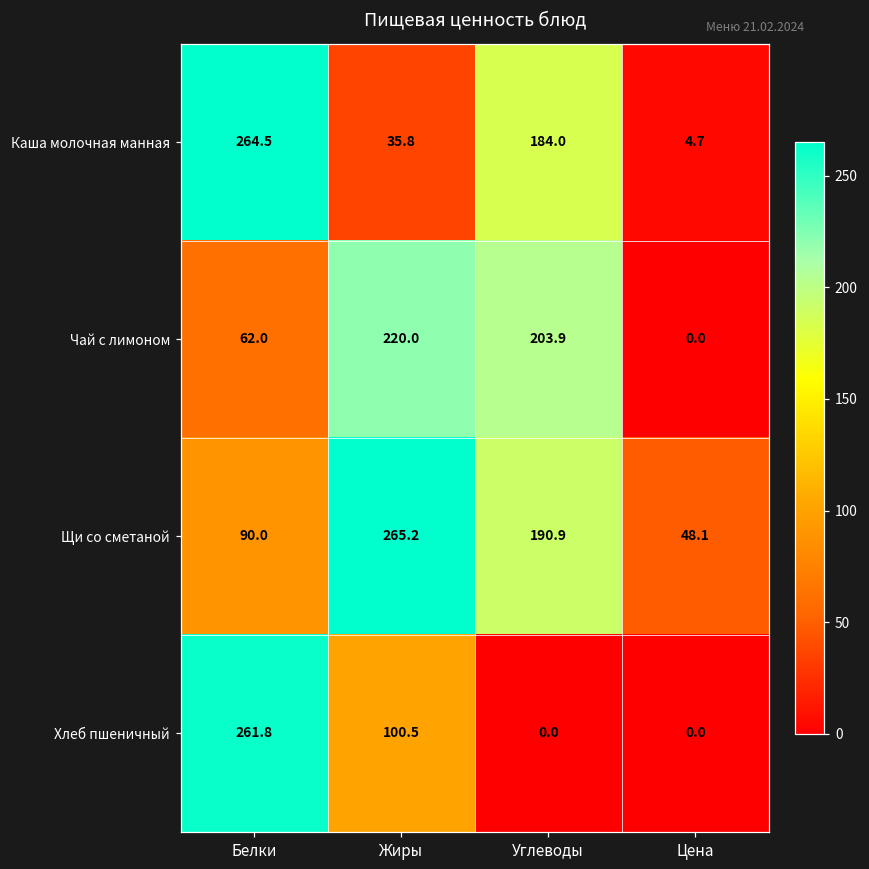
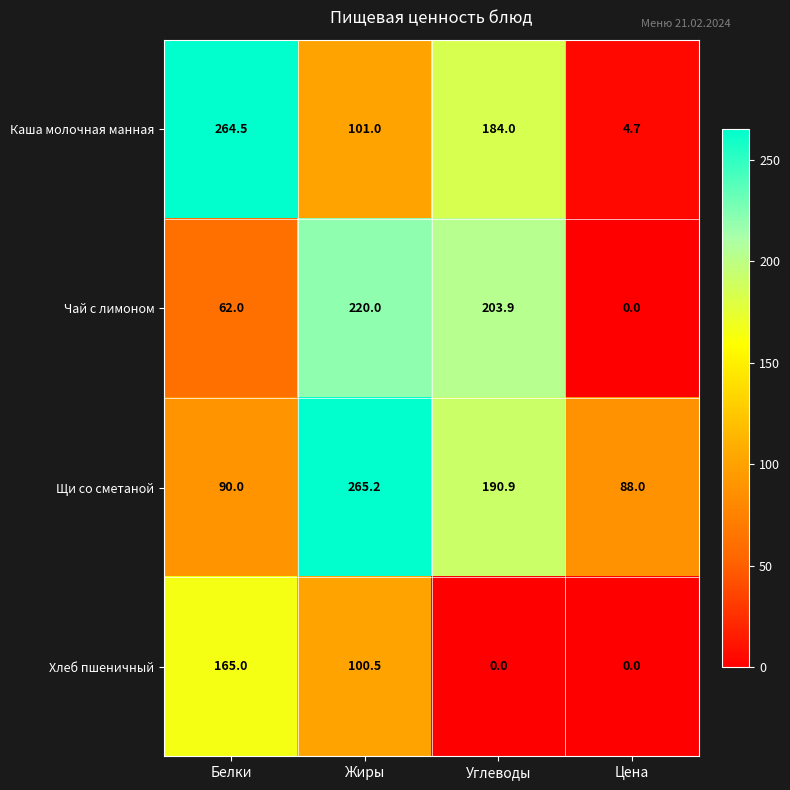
Каша молочная манная, Жиры: 35.8 -> 101.0
Щи со сметаной, Цена: 48.1 -> 88.0
Хлеб пшеничный, Белки: 261.8 -> 165.0
